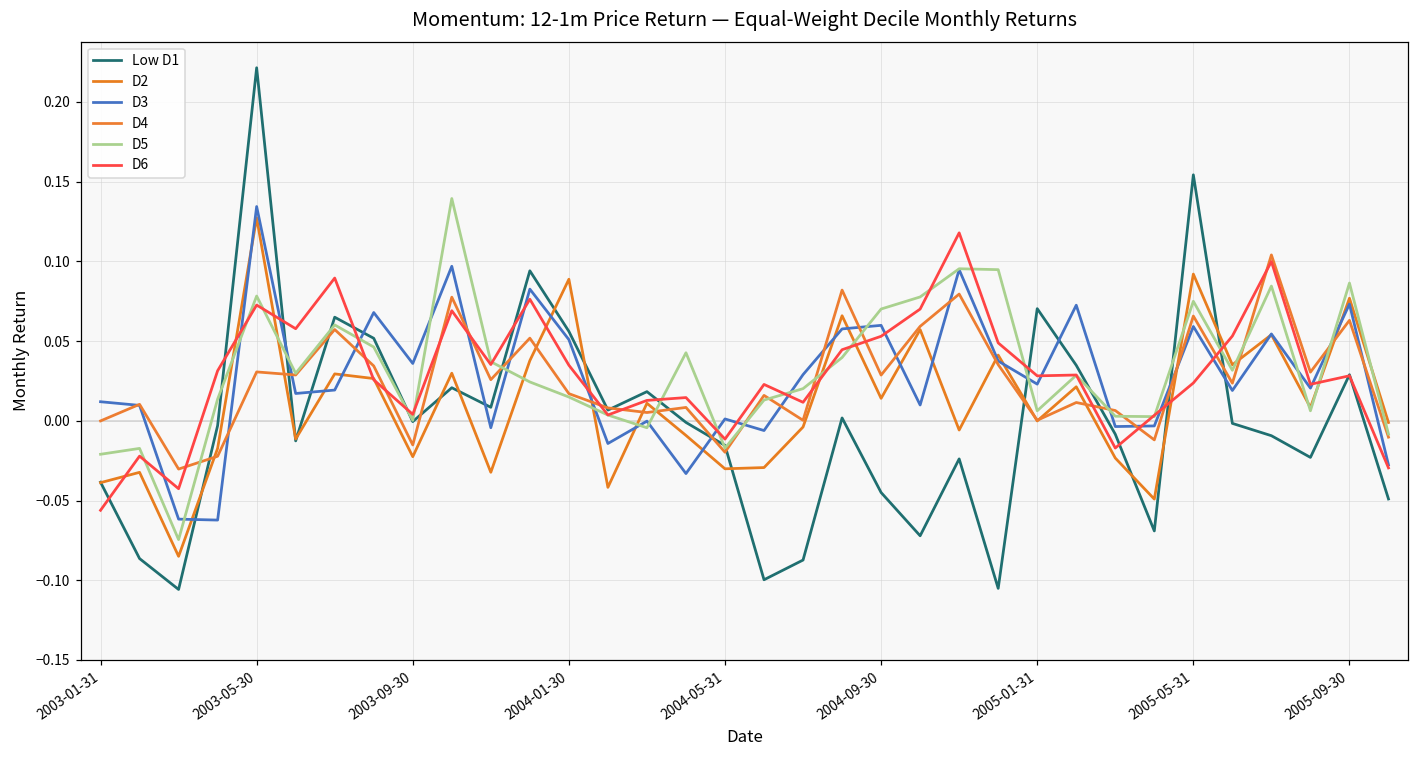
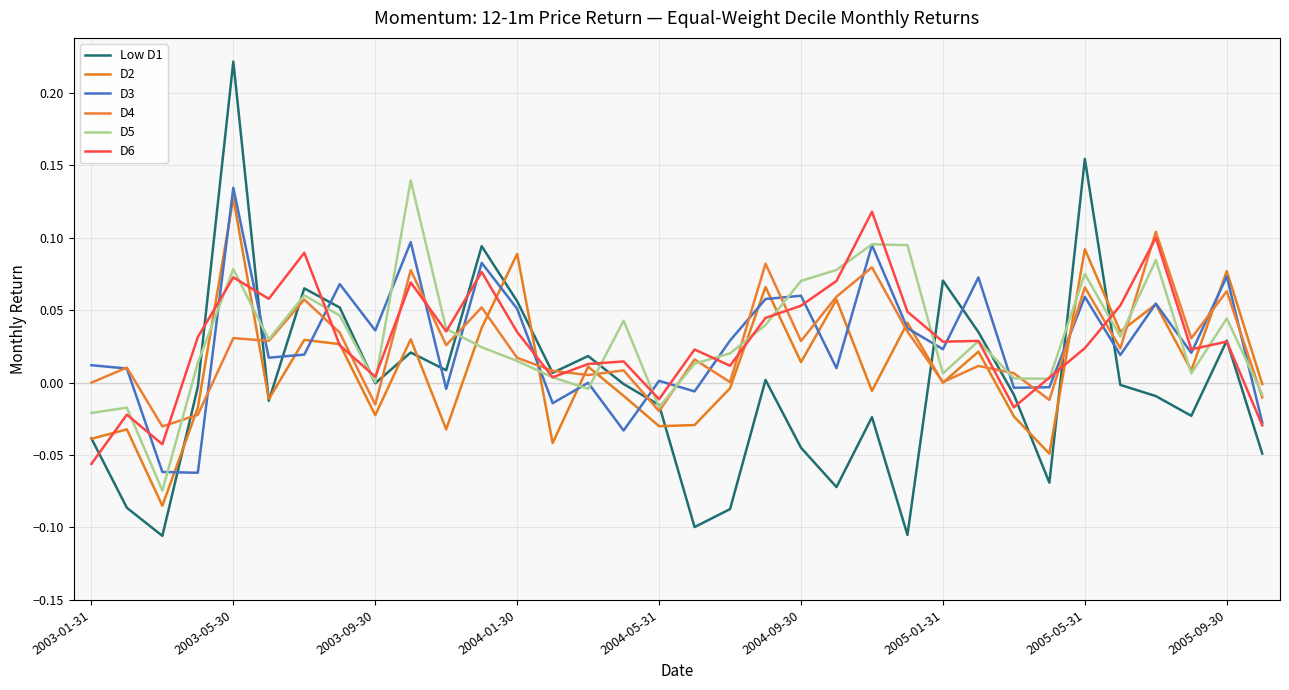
D5, 2005-09-30: 0.086 -> 0.044
